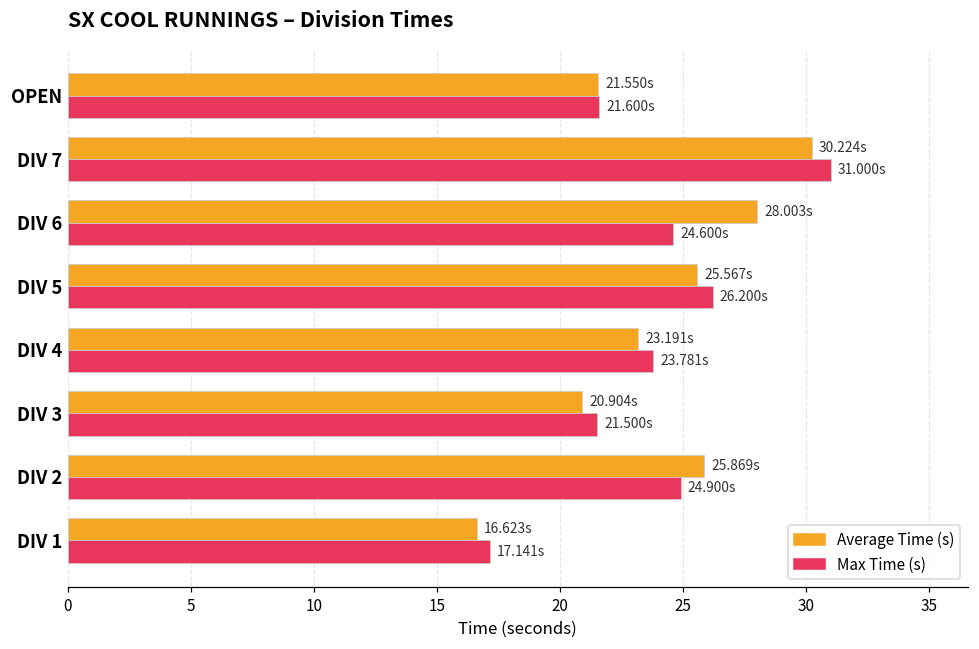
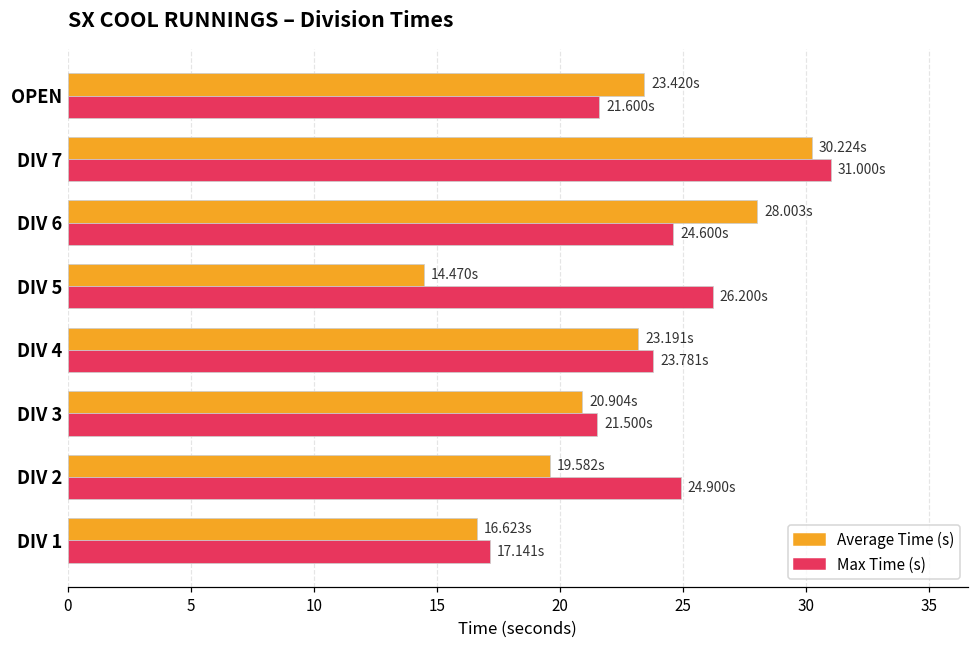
Average Time (s), OPEN: 21.550s -> 23.420s
Average Time (s), DIV 5: 25.567s -> 14.470s
Average Time (s), DIV 2: 25.869s -> 19.582s
